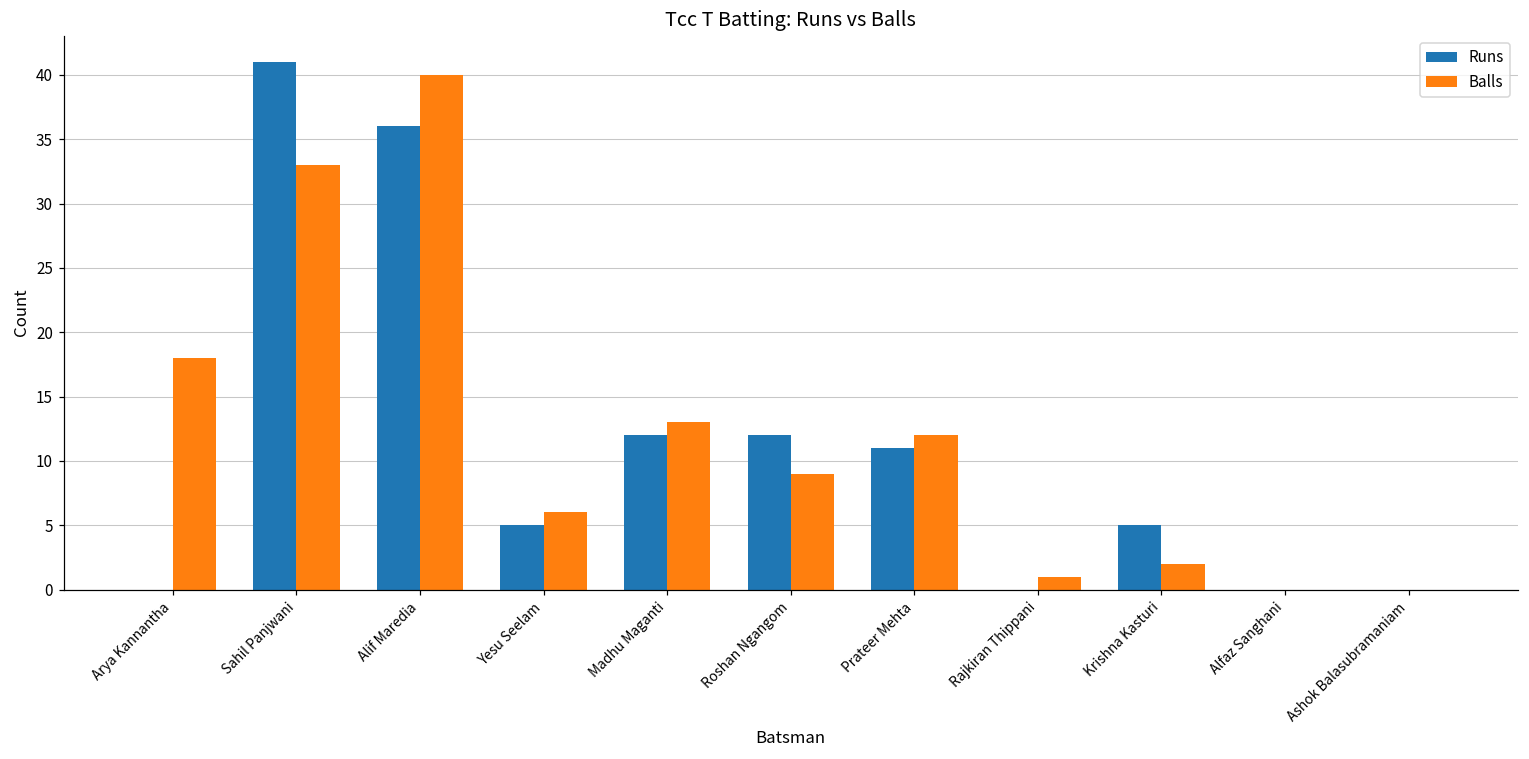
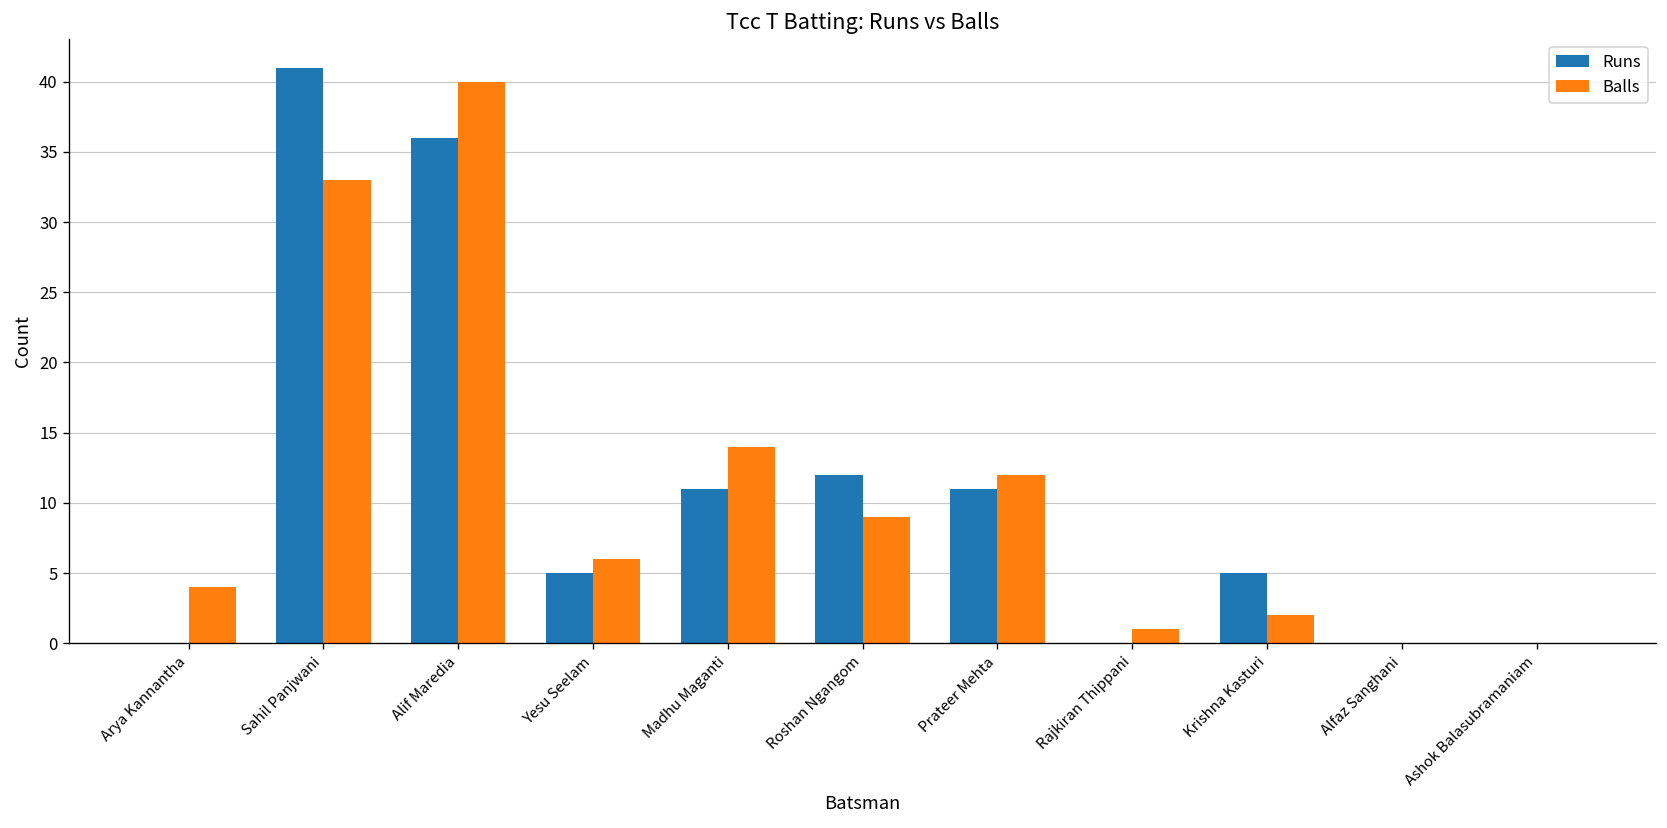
Balls, Arya Kannantha: 18 -> 4
Runs, Madhu Maganti: 12 -> 11
Balls, Madhu Maganti: 13 -> 14
